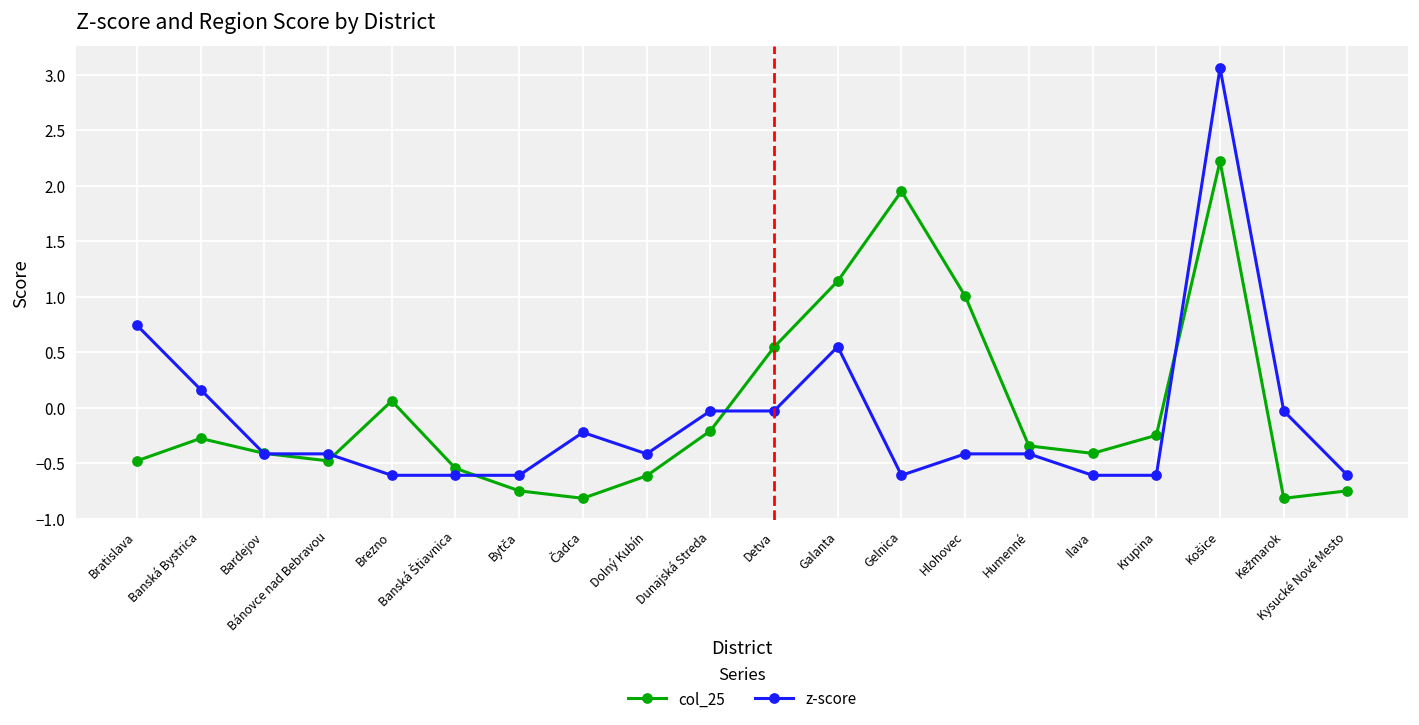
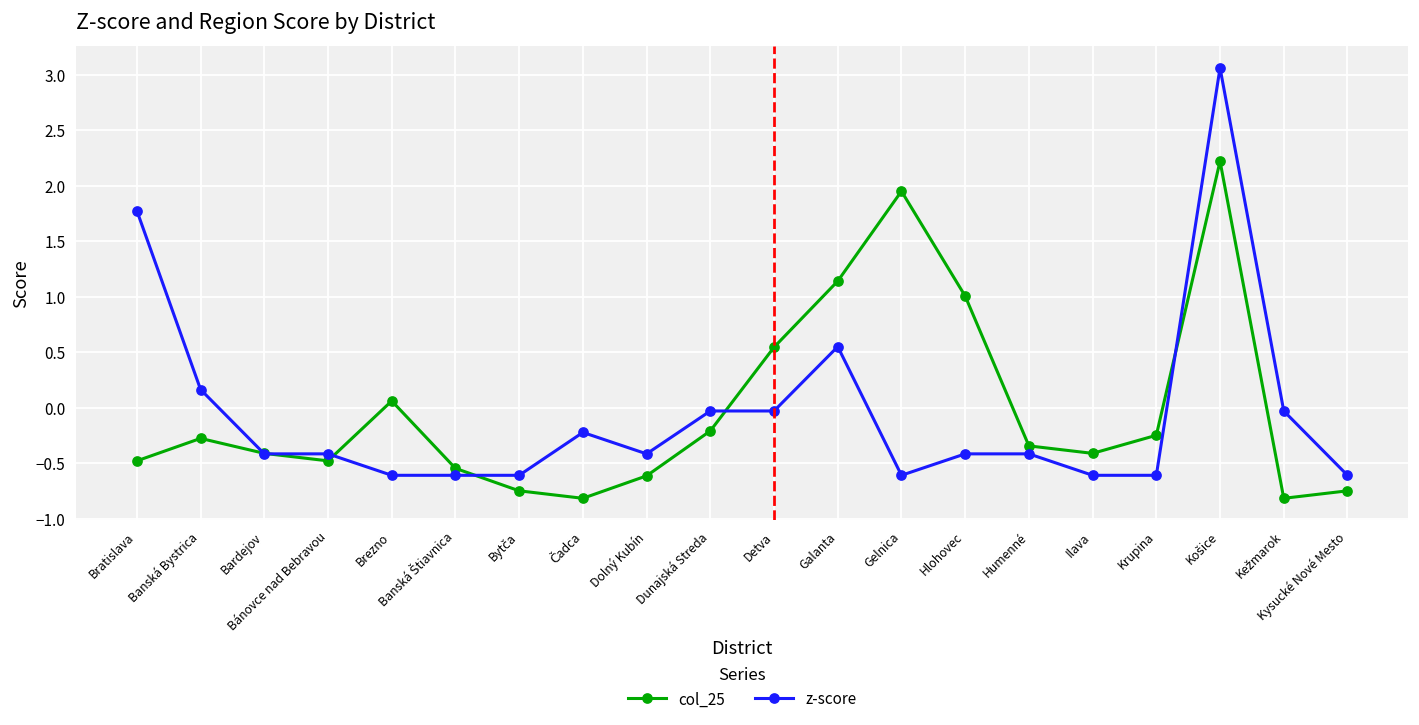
z-score, Bratislava: 0.74 -> 1.78
